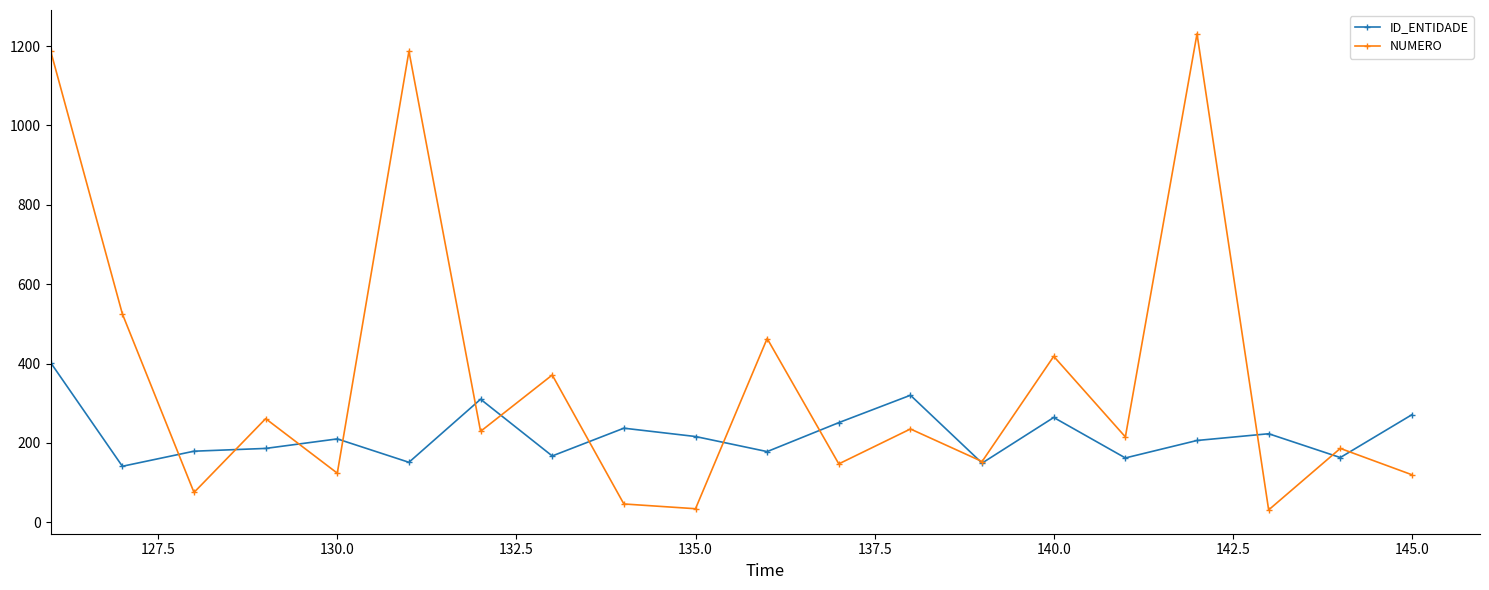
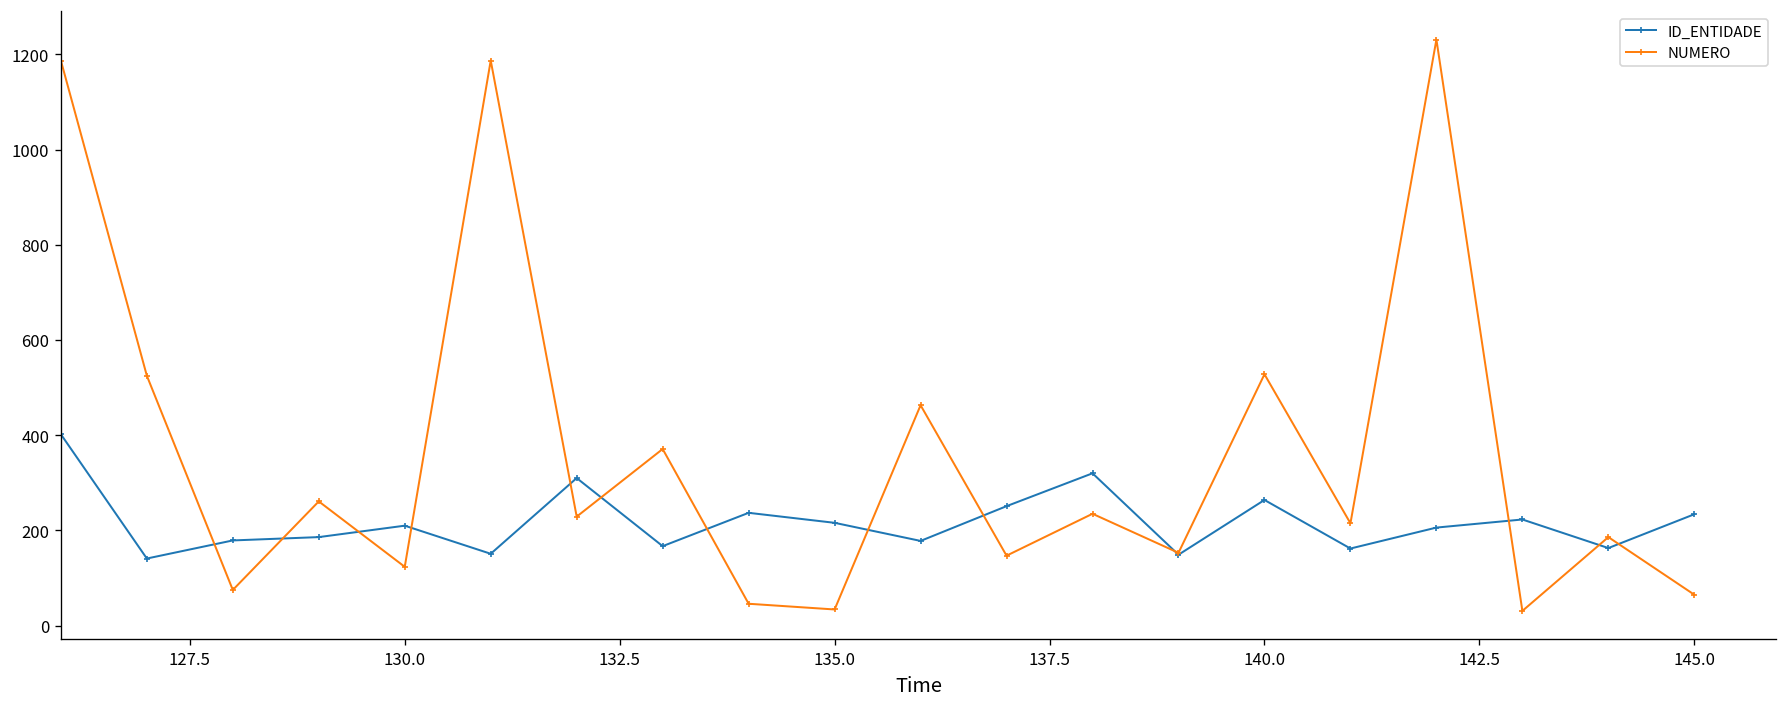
NUMERO, 140.0: 420 -> 530
ID_ENTIDADE, 145.0: 270 -> 230
NUMERO, 145.0: 120 -> 70
